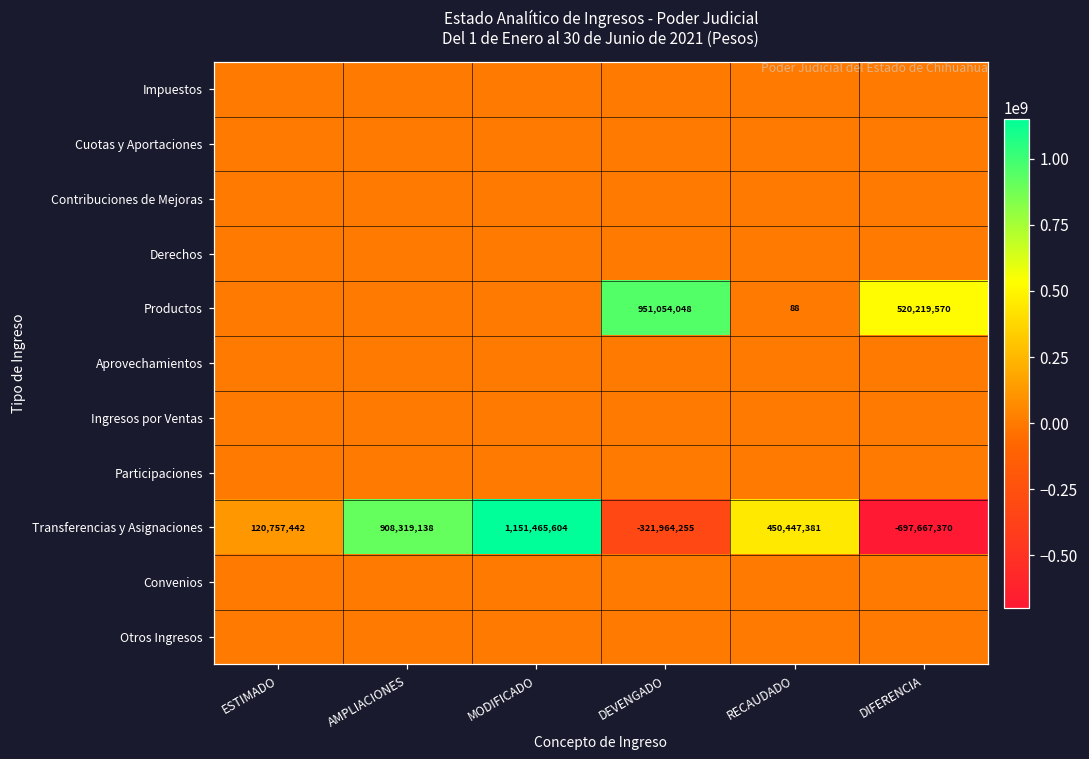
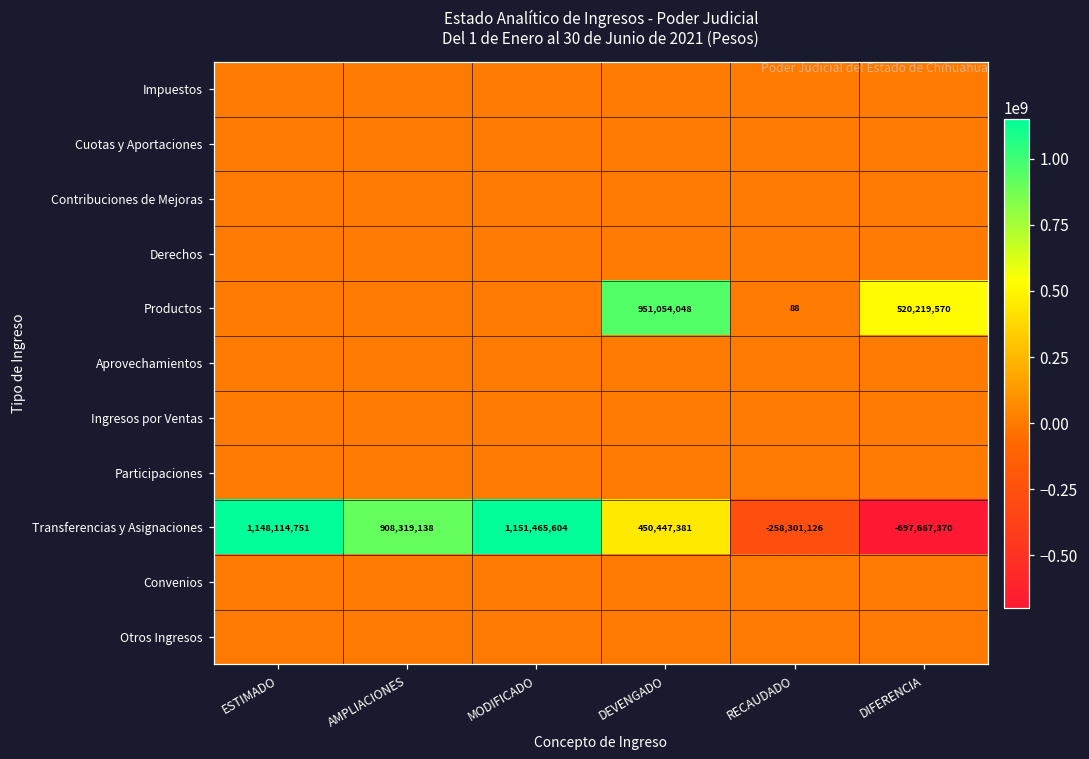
Transferencias y Asignaciones, ESTIMADO: 120,757,442 -> 1,148,114,751
Transferencias y Asignaciones, DEVENGADO: -321,964,255 -> 450,447,381
Transferencias y Asignaciones, RECAUDADO: 450,447,381 -> -258,301,126
